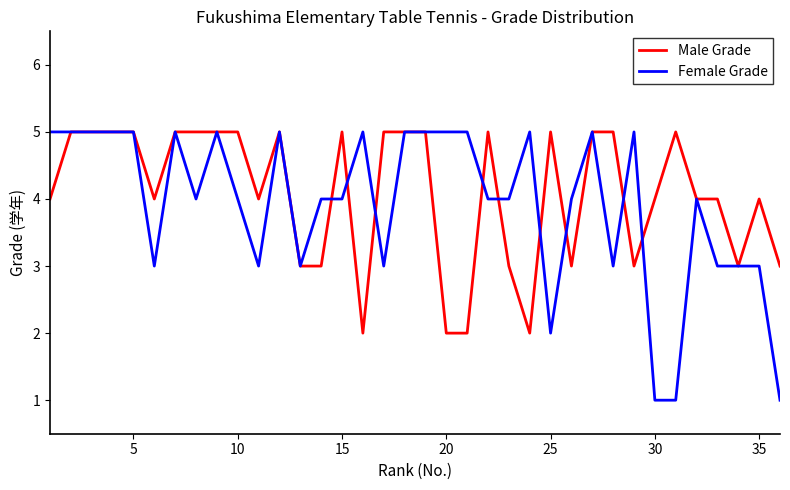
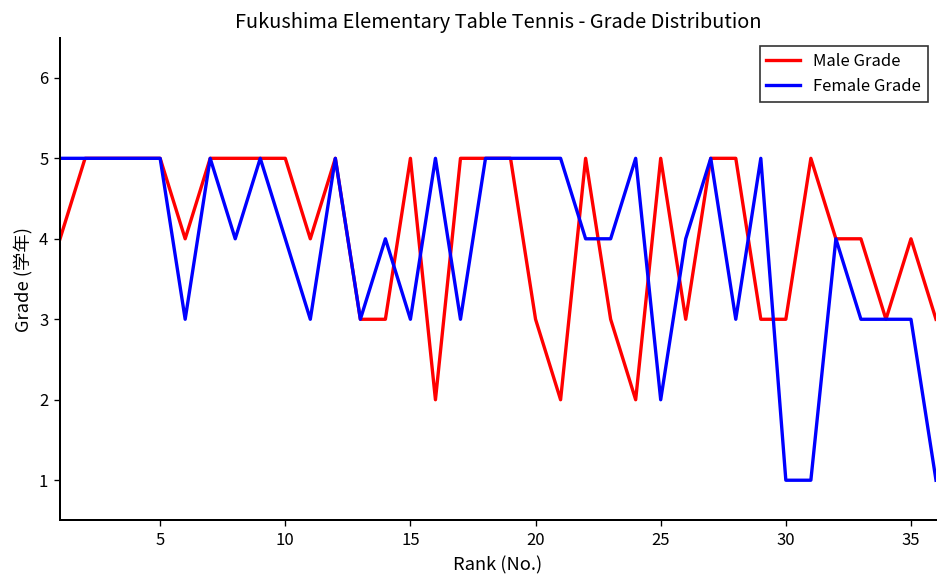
Female Grade, 15: 4 -> 3
Male Grade, 20: 2 -> 3
Male Grade, 30: 4 -> 3
